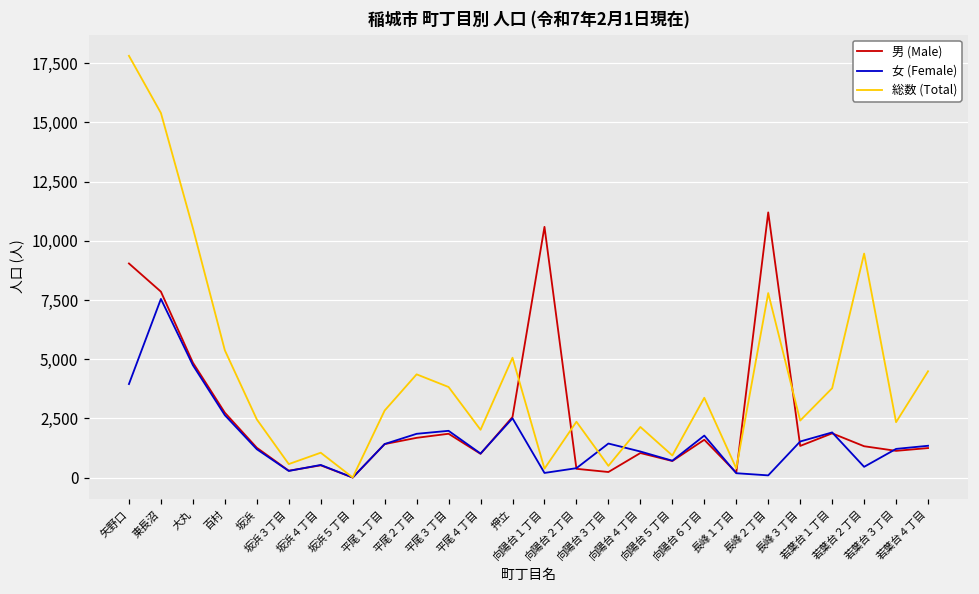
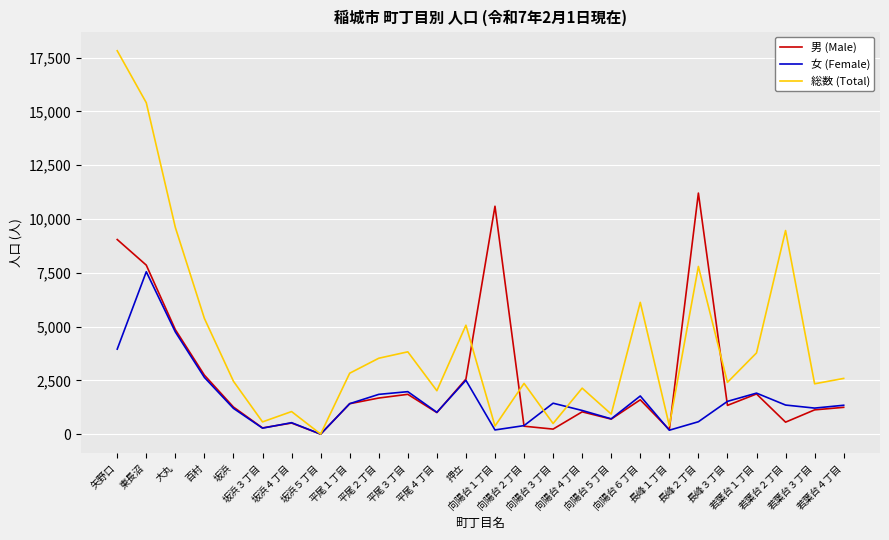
総数 (Total), 大丸: 10,500 -> 9,600
総数 (Total), 平尾２丁目: 4,400 -> 3,500
総数 (Total), 向陽台６丁目: 3,400 -> 6,100
女 (Female), 長峰２丁目: 100 -> 600
男 (Male), 若葉台２丁目: 1,300 -> 600
女 (Female), 若葉台２丁目: 500 -> 1,400
総数 (Total), 若葉台４丁目: 4,500 -> 2,600
